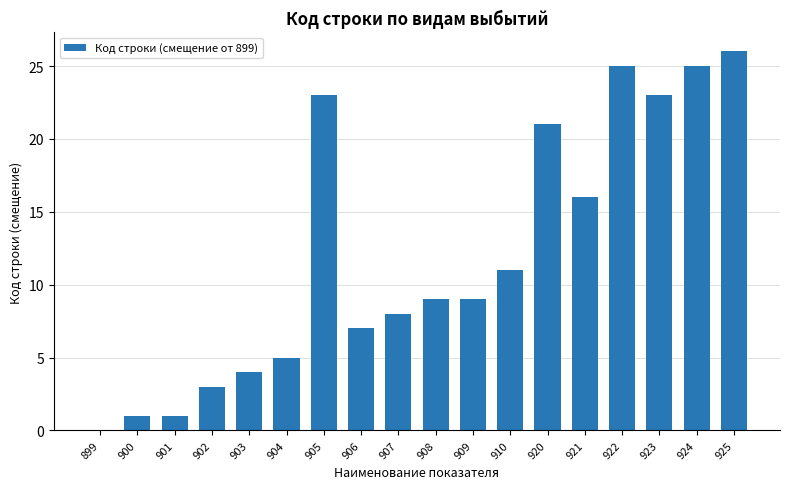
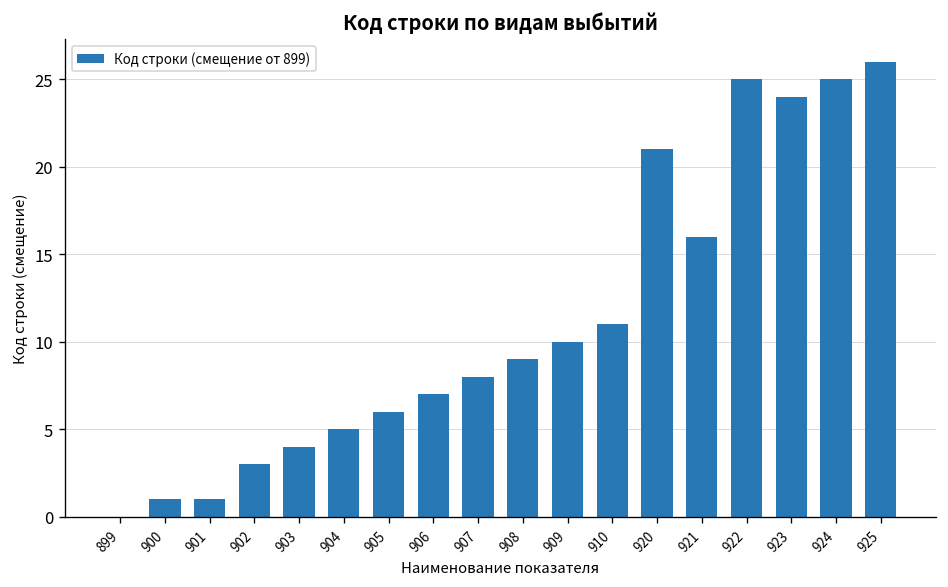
905: 23.0 -> 6.0
909: 9.0 -> 10.0
923: 23.0 -> 24.0
